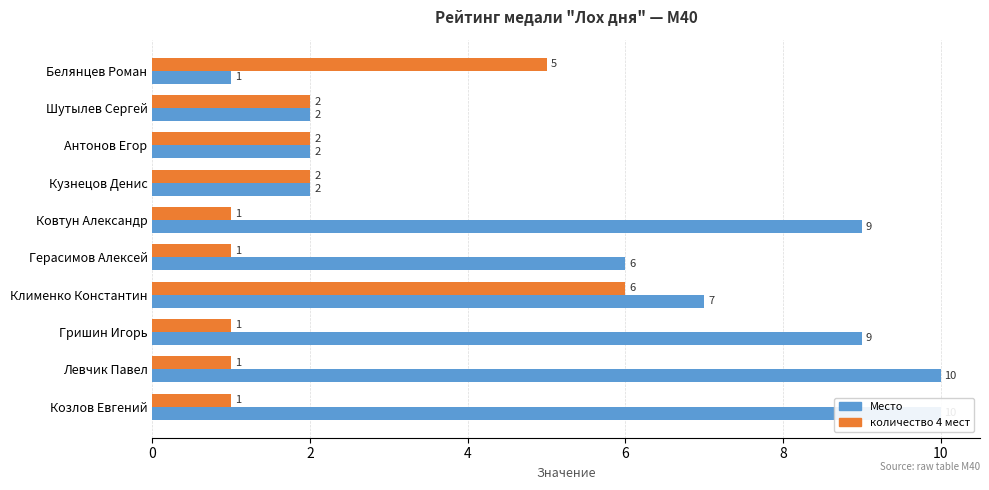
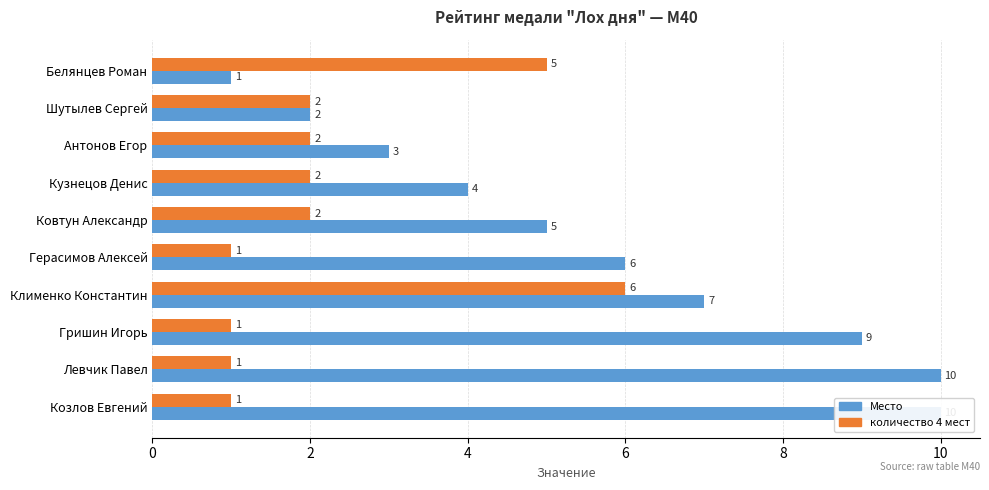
Место, Антонов Егор: 2 -> 3
Место, Кузнецов Денис: 2 -> 4
количество 4 мест, Ковтун Александр: 1 -> 2
Место, Ковтун Александр: 9 -> 5
